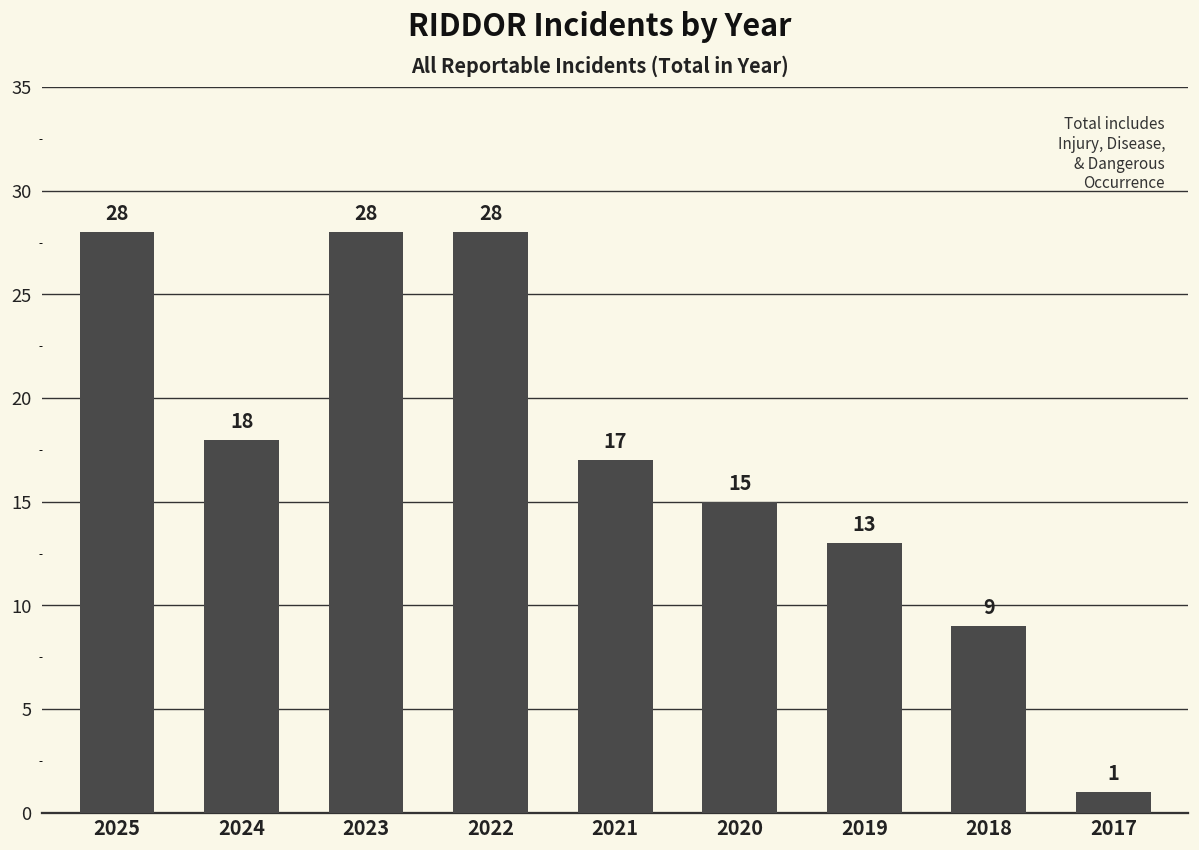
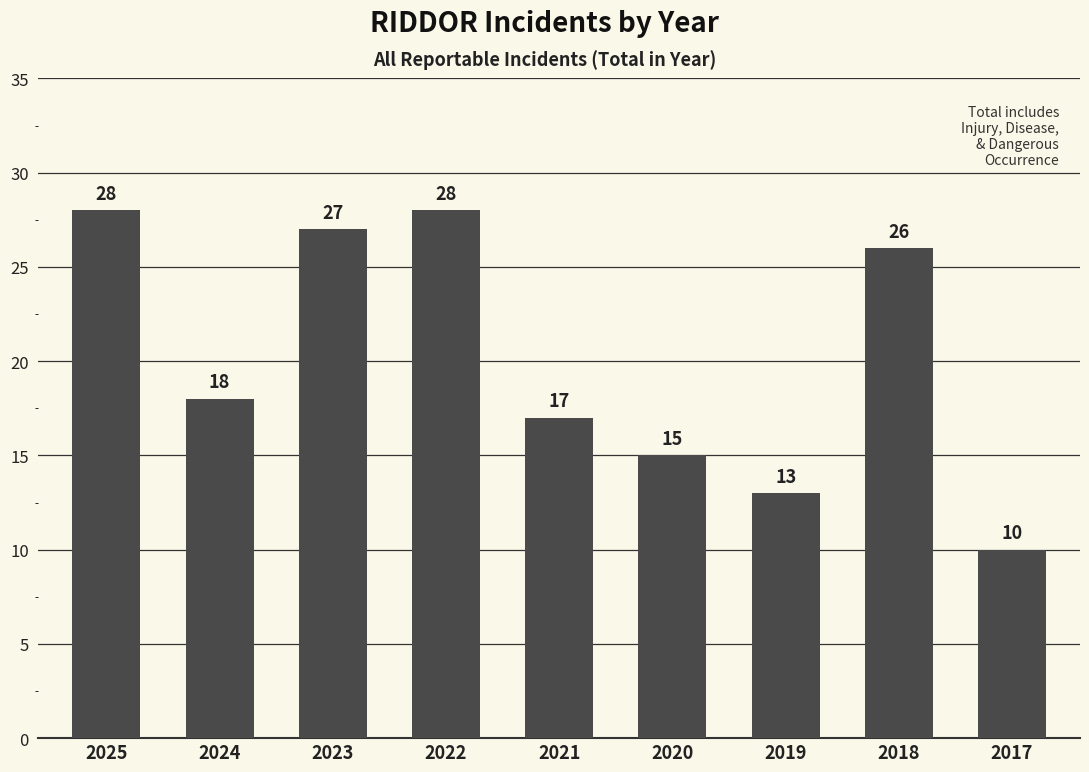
2023: 28 -> 27
2018: 9 -> 26
2017: 1 -> 10
